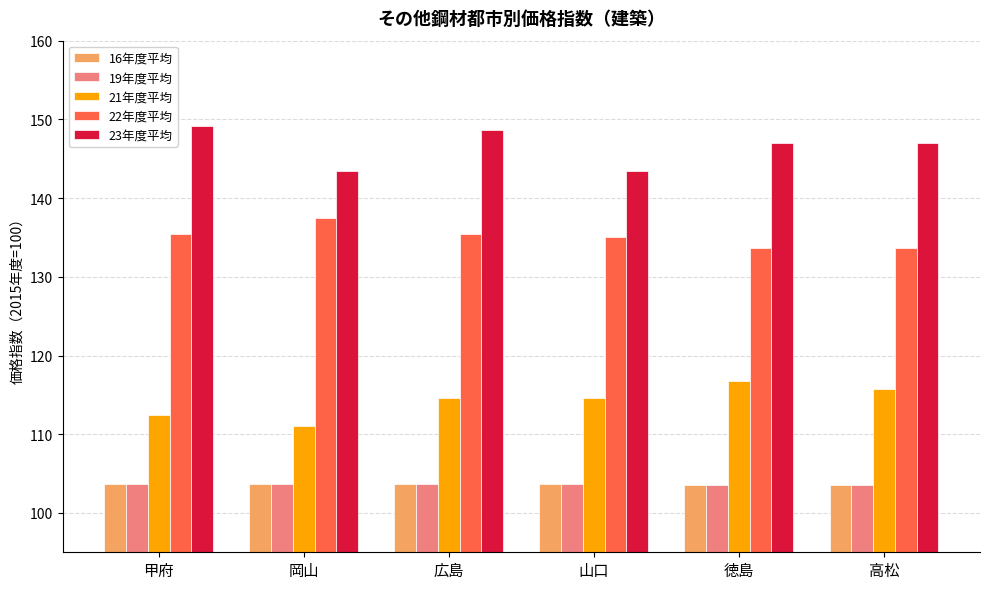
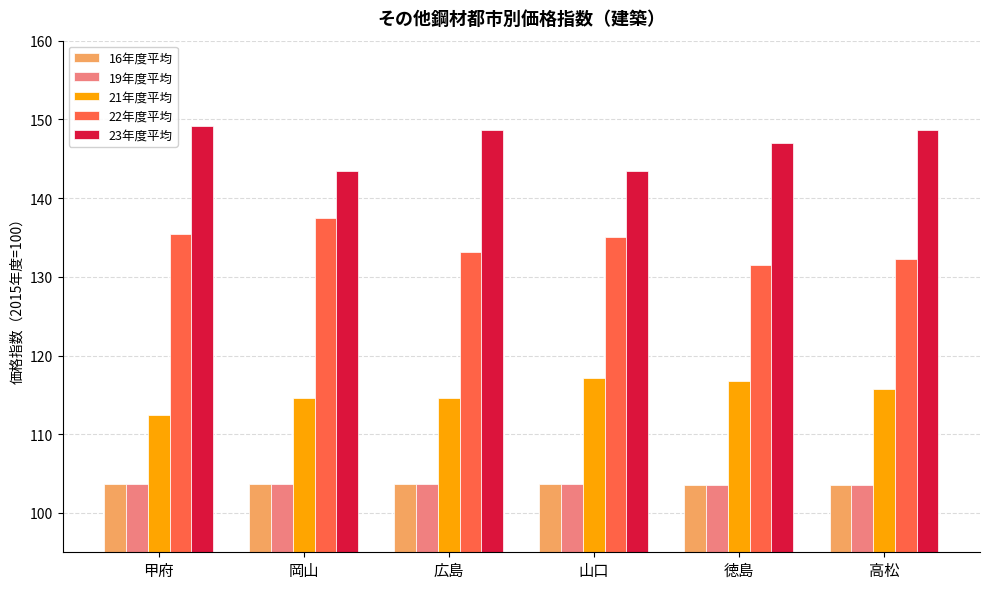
21年度平均, 岡山: 111 -> 115
22年度平均, 広島: 135 -> 133
21年度平均, 山口: 115 -> 117
22年度平均, 徳島: 134 -> 132
22年度平均, 高松: 134 -> 132
23年度平均, 高松: 147 -> 149
